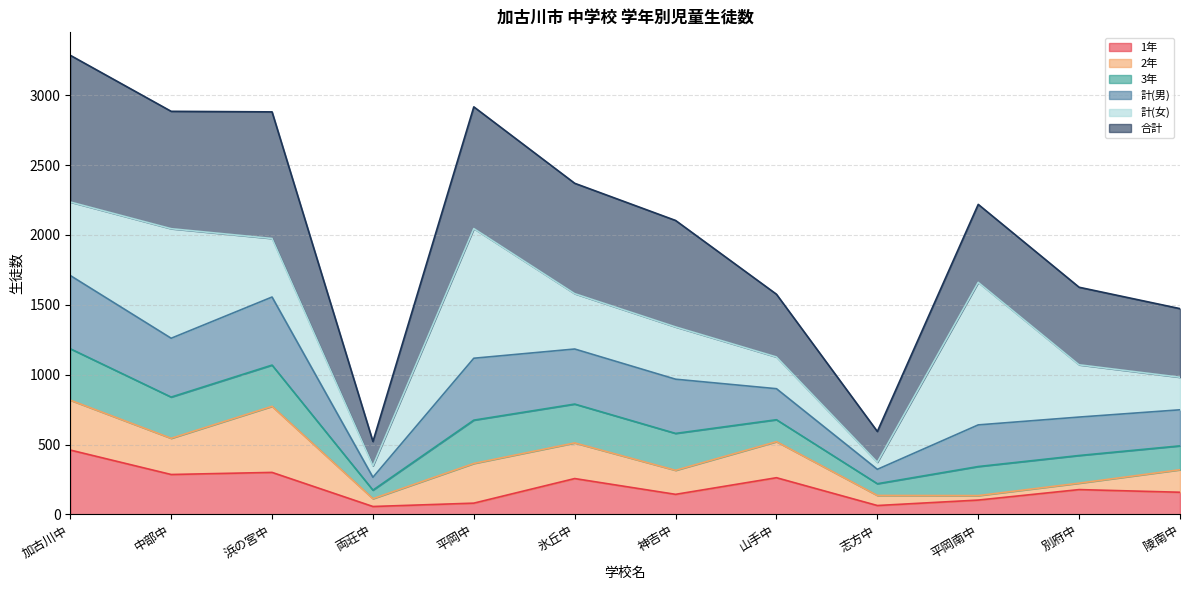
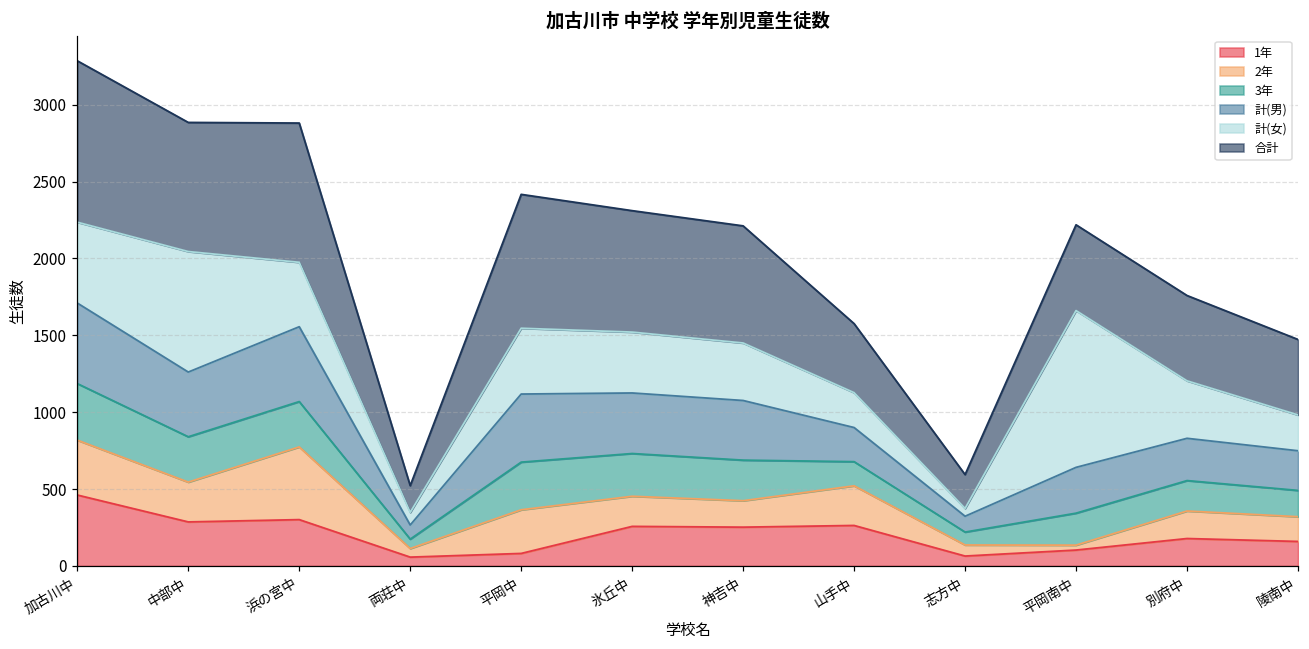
計(女), 平岡中: 930 -> 430
2年, 氷丘中: 260 -> 200
1年, 神吉中: 140 -> 250
2年, 別府中: 50 -> 180
